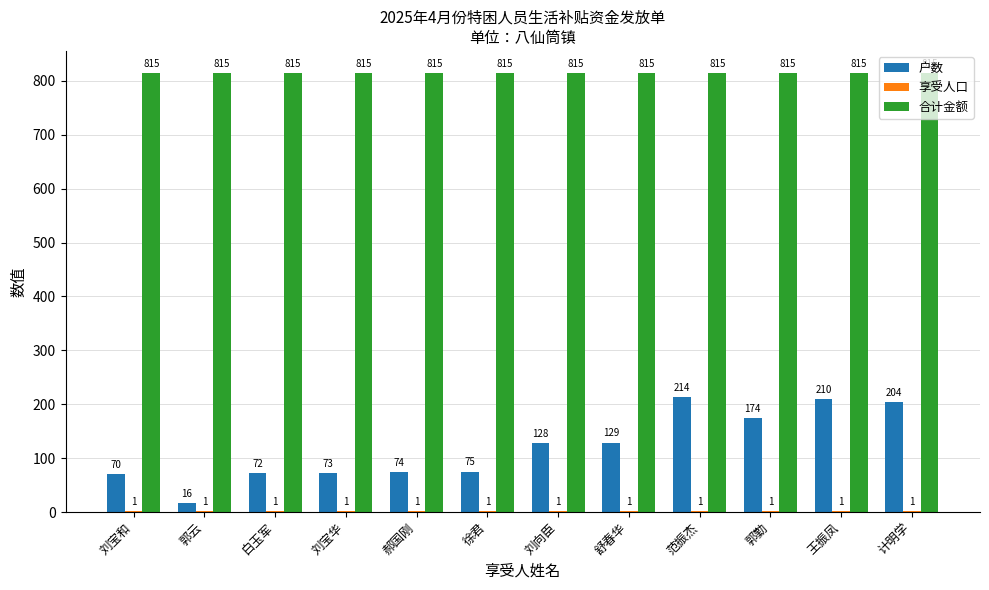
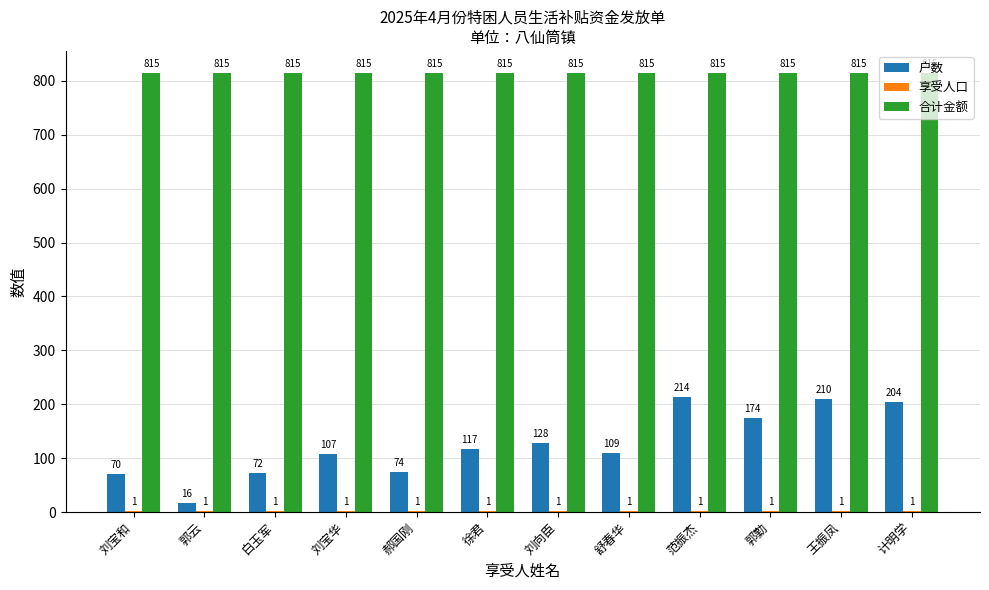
户数, 刘宝华: 73 -> 107
户数, 徐君: 75 -> 117
户数, 舒春华: 129 -> 109
